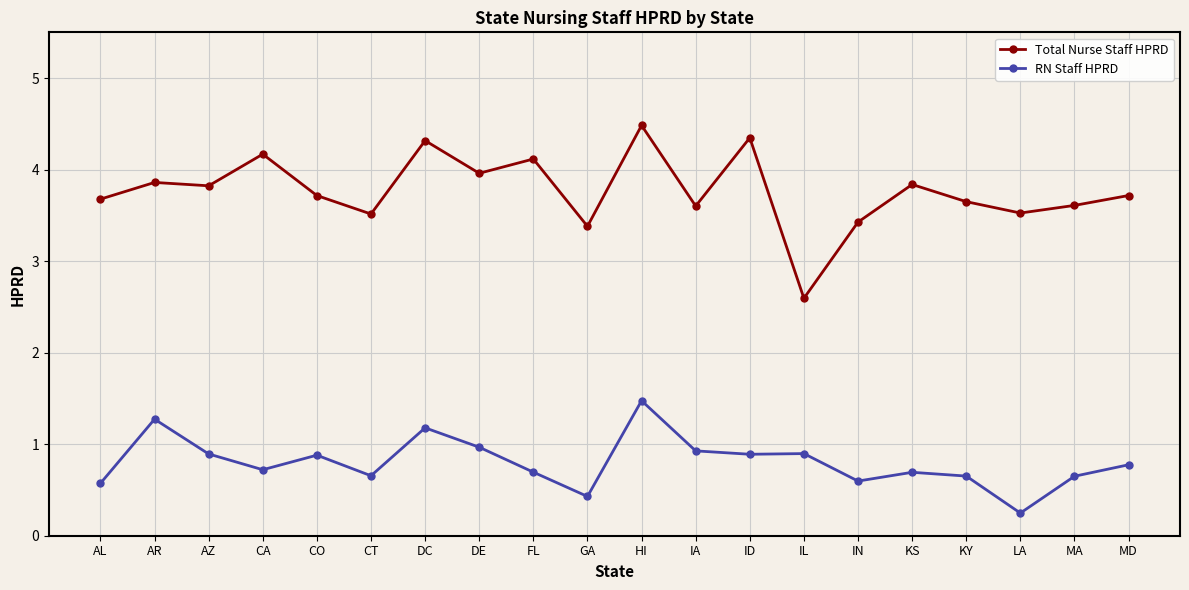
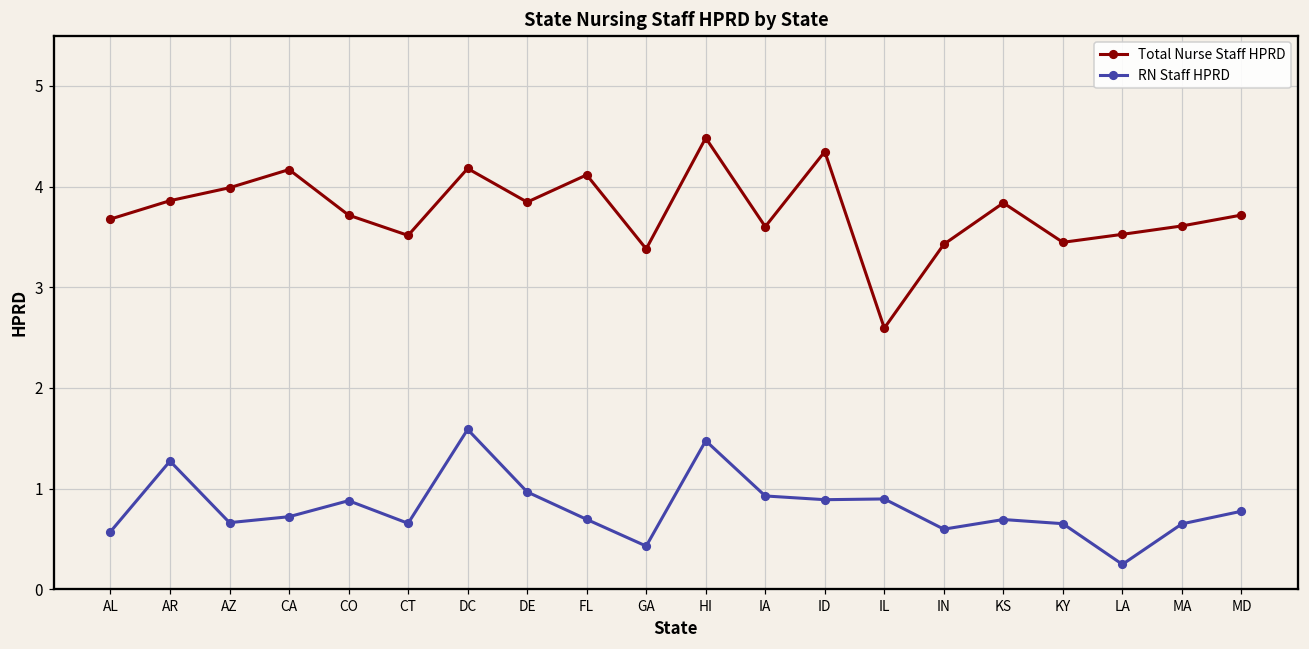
Total Nurse Staff HPRD, AZ: 3.8 -> 4.0
RN Staff HPRD, AZ: 0.9 -> 0.7
Total Nurse Staff HPRD, DC: 4.3 -> 4.2
RN Staff HPRD, DC: 1.2 -> 1.6
Total Nurse Staff HPRD, DE: 4.0 -> 3.8
Total Nurse Staff HPRD, KY: 3.6 -> 3.4
